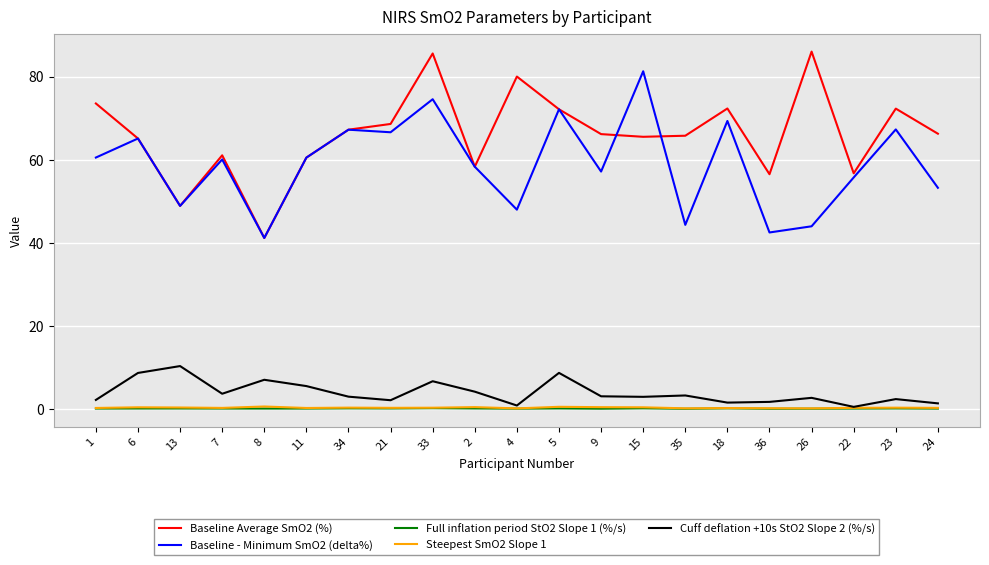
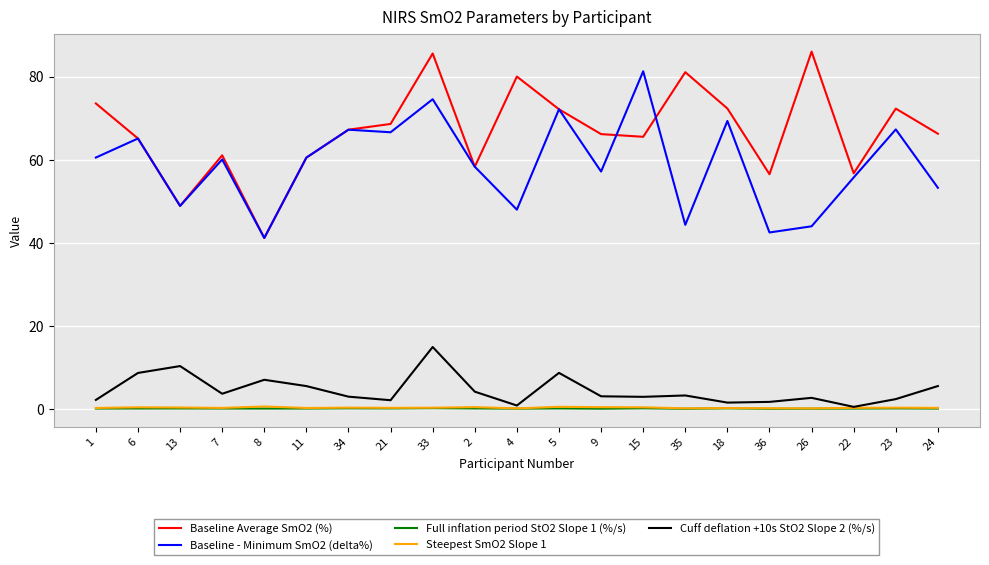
Cuff deflation +10s StO2 Slope 2 (%/s), 33: 7 -> 15
Baseline Average SmO2 (%), 35: 66 -> 81
Cuff deflation +10s StO2 Slope 2 (%/s), 24: 1 -> 6
